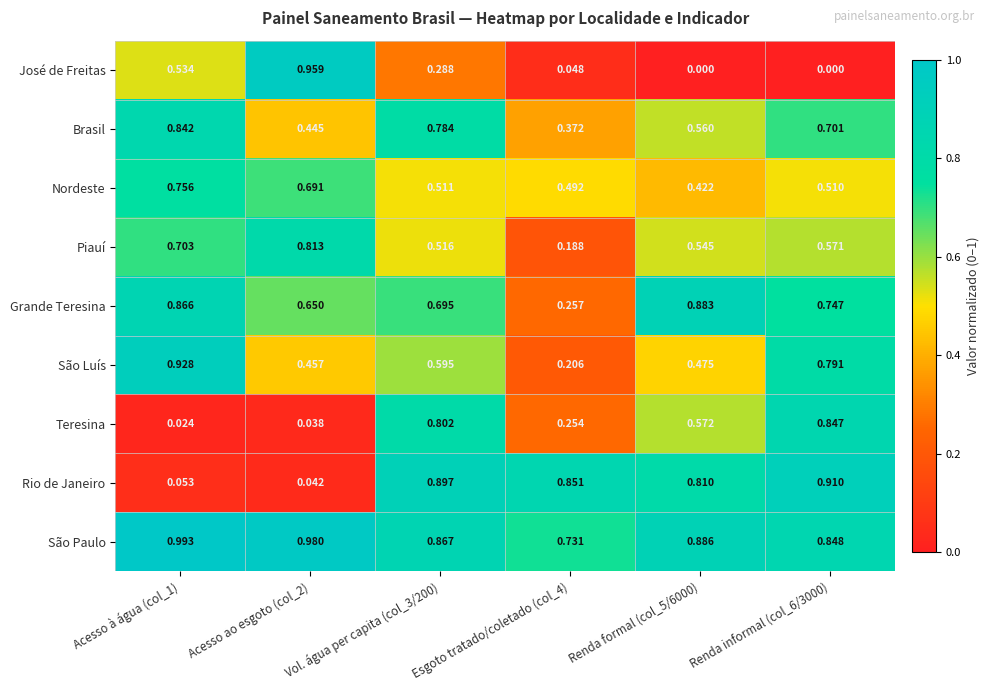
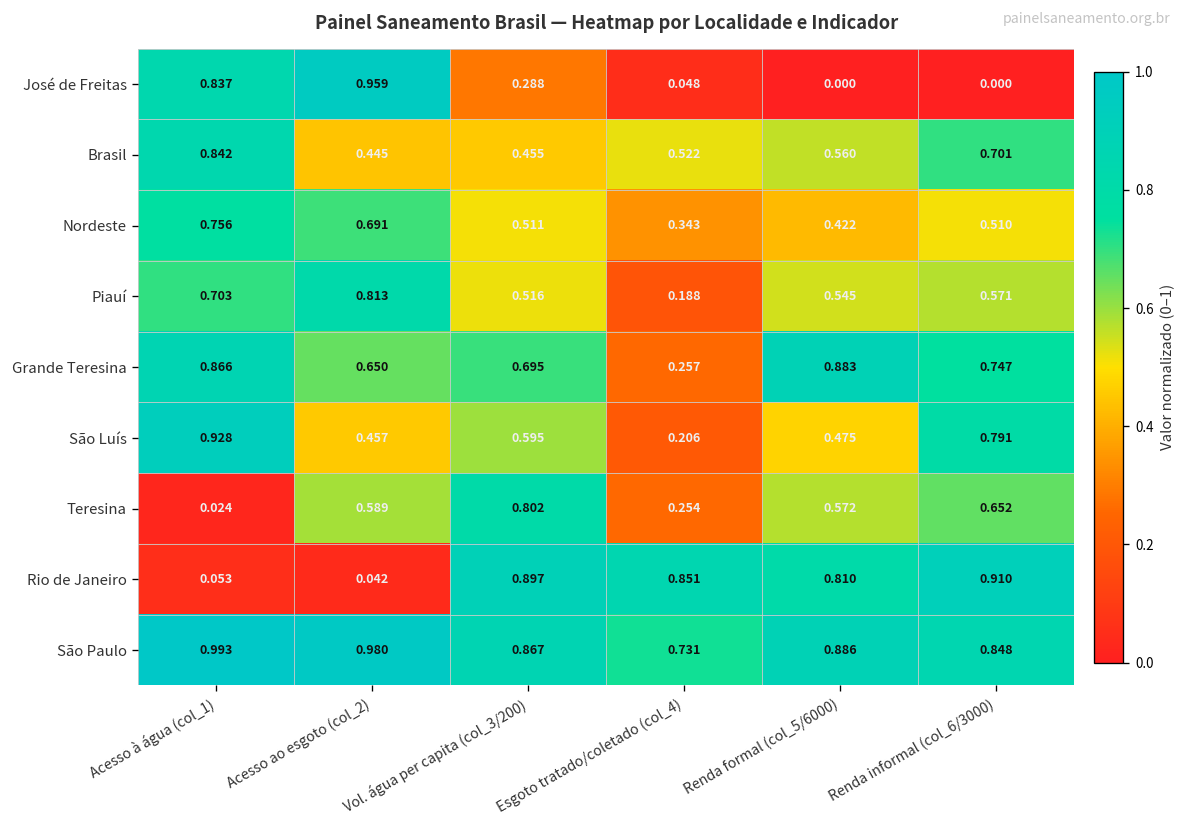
José de Freitas, Acesso à água (col_1): 0.534 -> 0.837
Brasil, Vol. água per capita (col_3/200): 0.784 -> 0.455
Brasil, Esgoto tratado/coletado (col_4): 0.372 -> 0.522
Nordeste, Esgoto tratado/coletado (col_4): 0.492 -> 0.343
Teresina, Acesso ao esgoto (col_2): 0.038 -> 0.589
Teresina, Renda informal (col_6/3000): 0.847 -> 0.652
